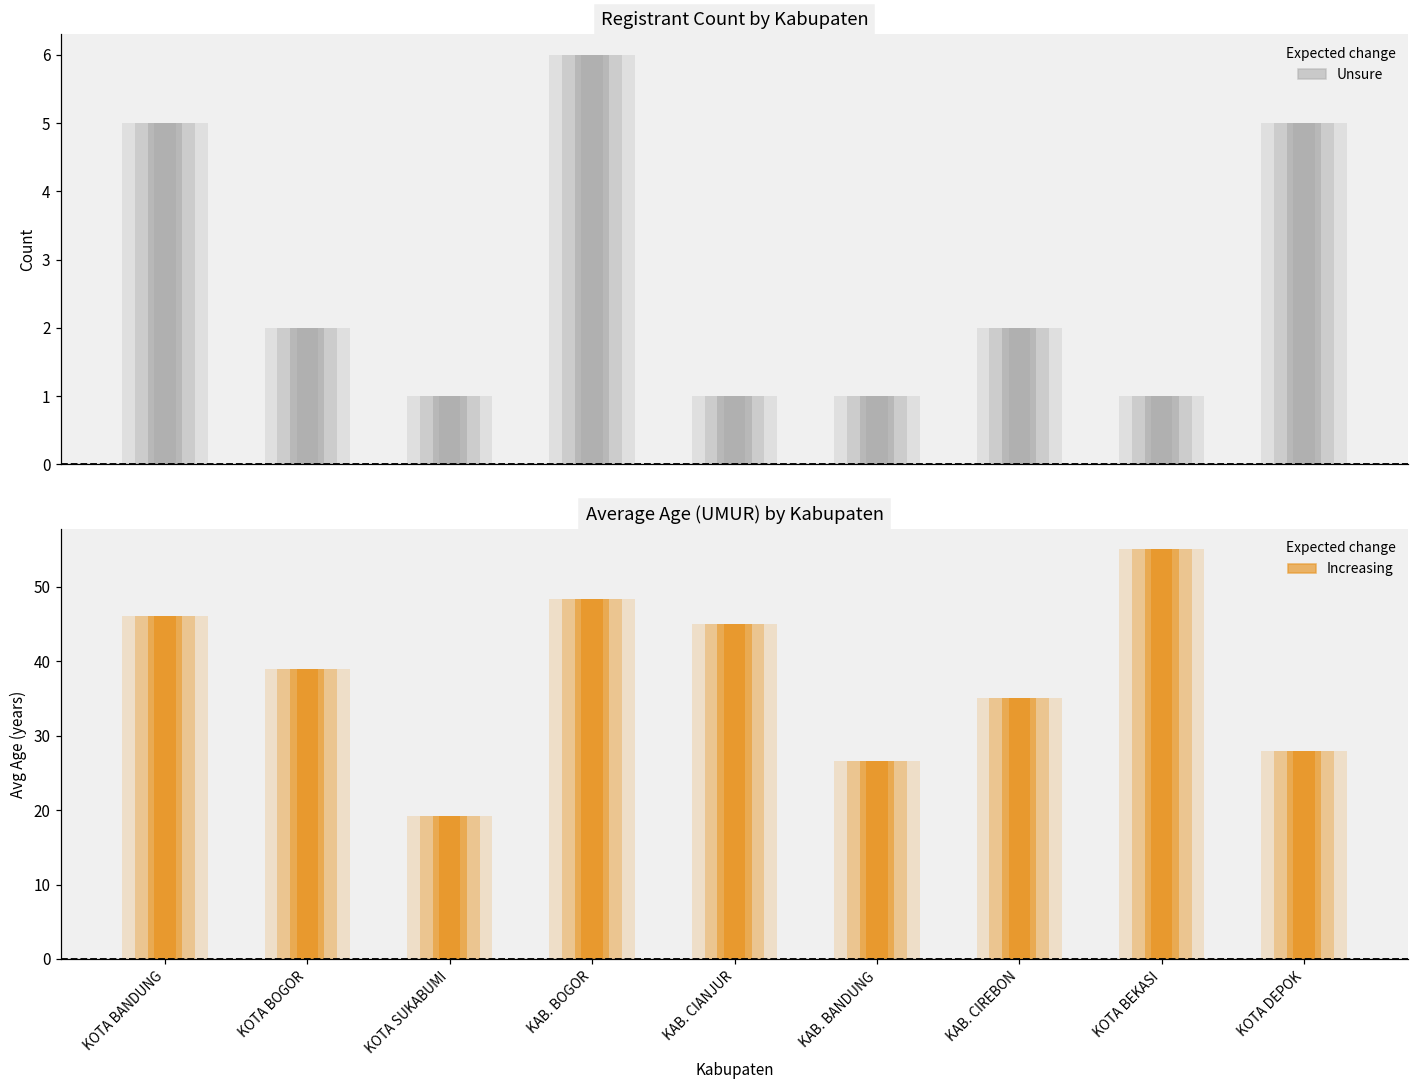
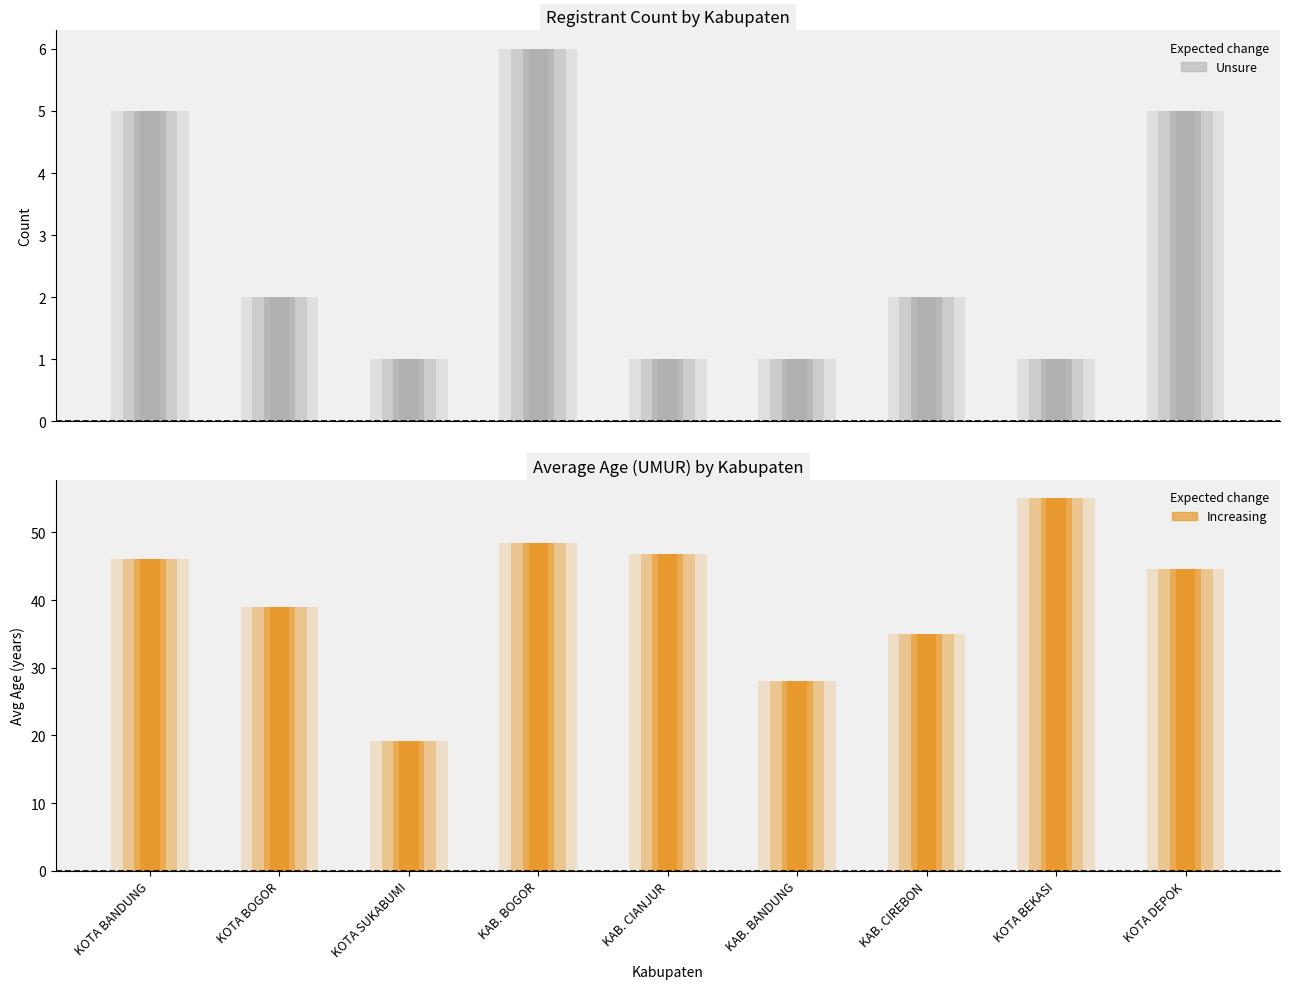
Average Age (UMUR) by Kabupaten, KAB. CIANJUR: 45 -> 47
Average Age (UMUR) by Kabupaten, KAB. BANDUNG: 27 -> 28
Average Age (UMUR) by Kabupaten, KOTA DEPOK: 28 -> 45
